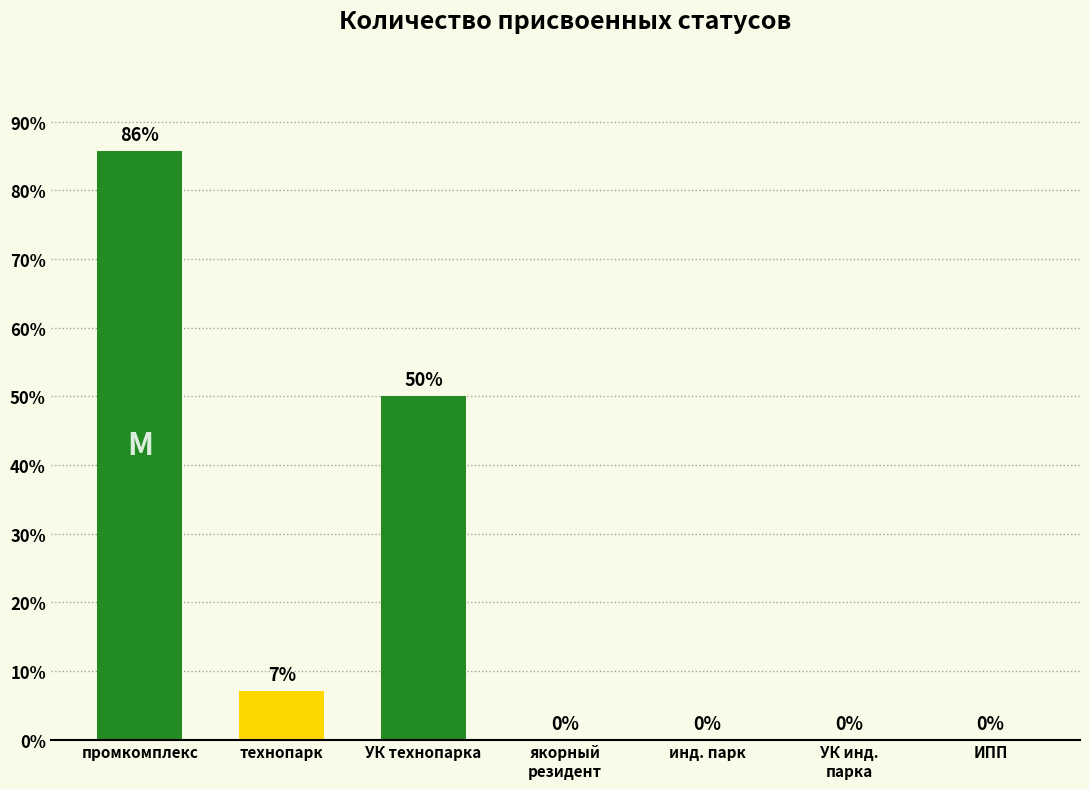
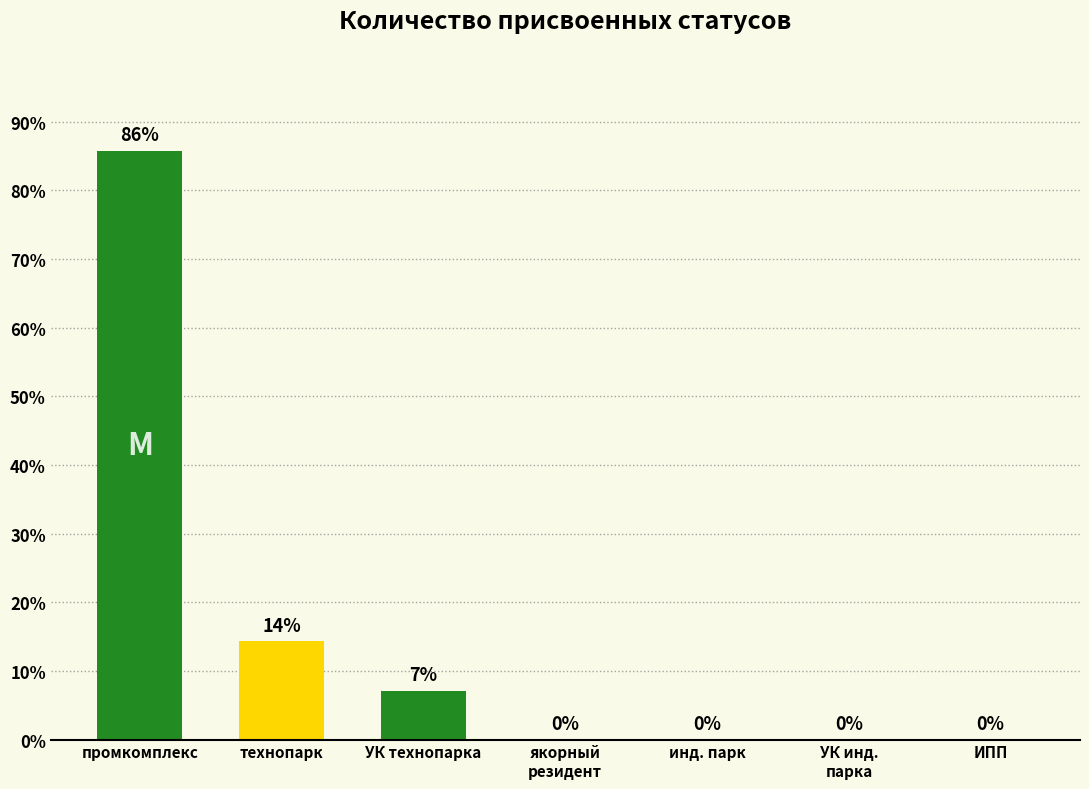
технопарк: 7% -> 14%
УК технопарка: 50% -> 7%
